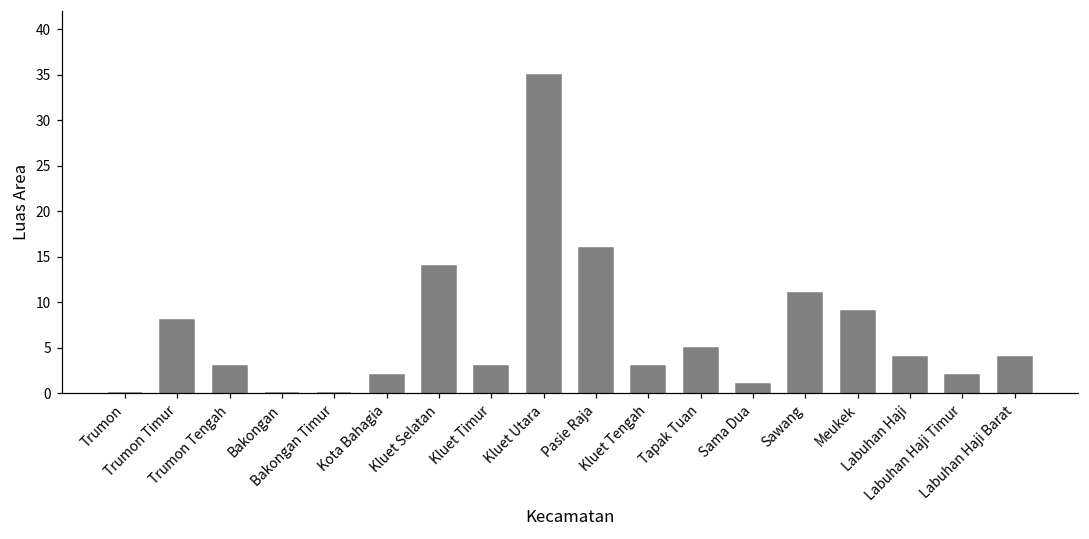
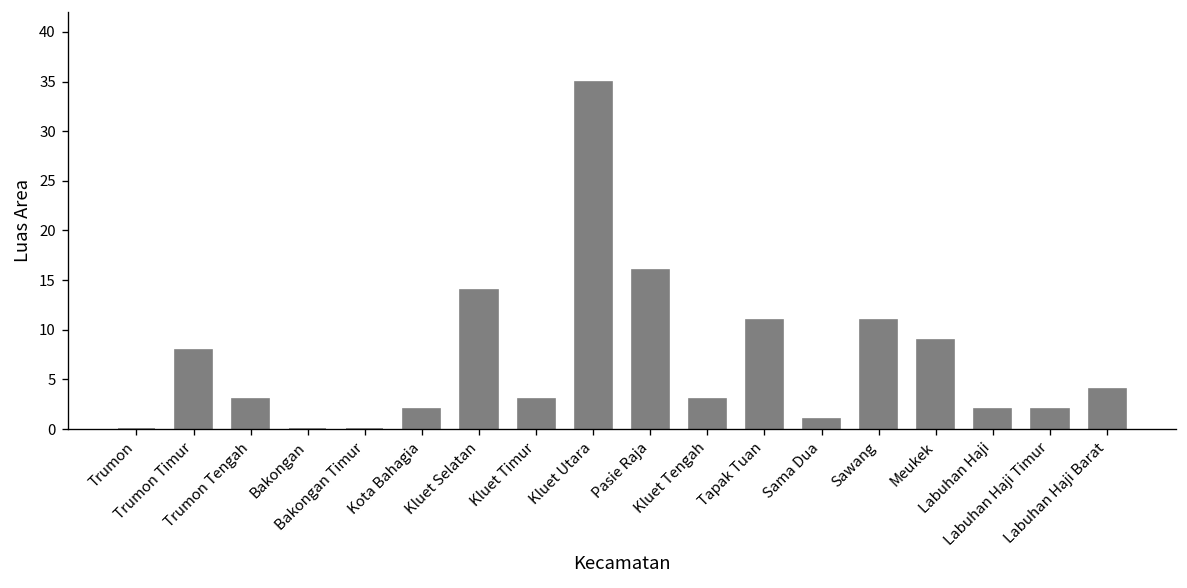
Tapak Tuan: 5 -> 11
Labuhan Haji: 4 -> 2
